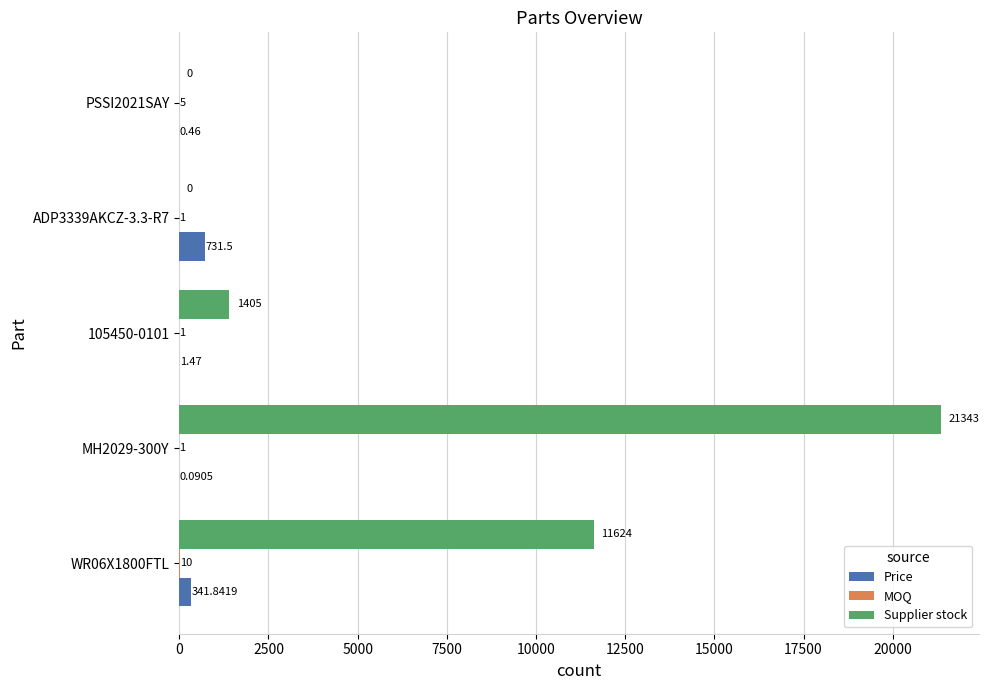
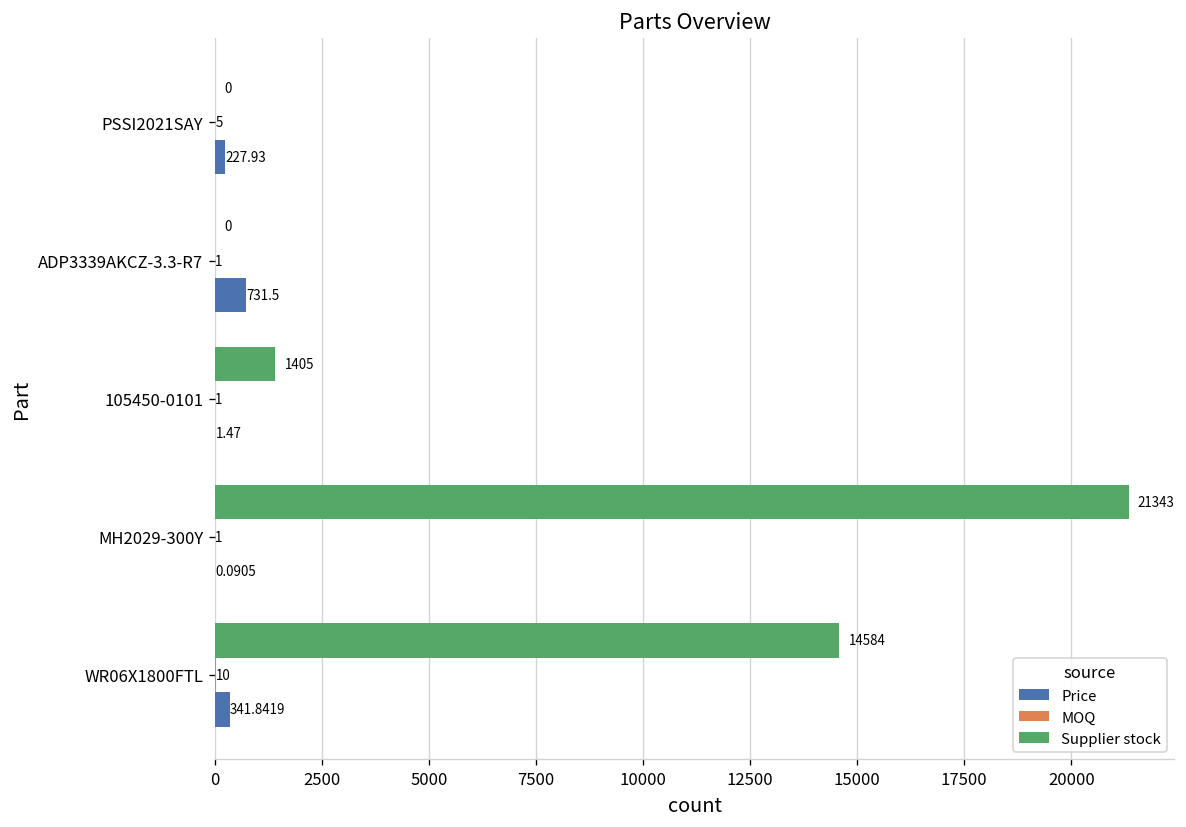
Price, PSSI2021SAY: 0.46 -> 227.93
Supplier stock, WR06X1800FTL: 11624 -> 14584
